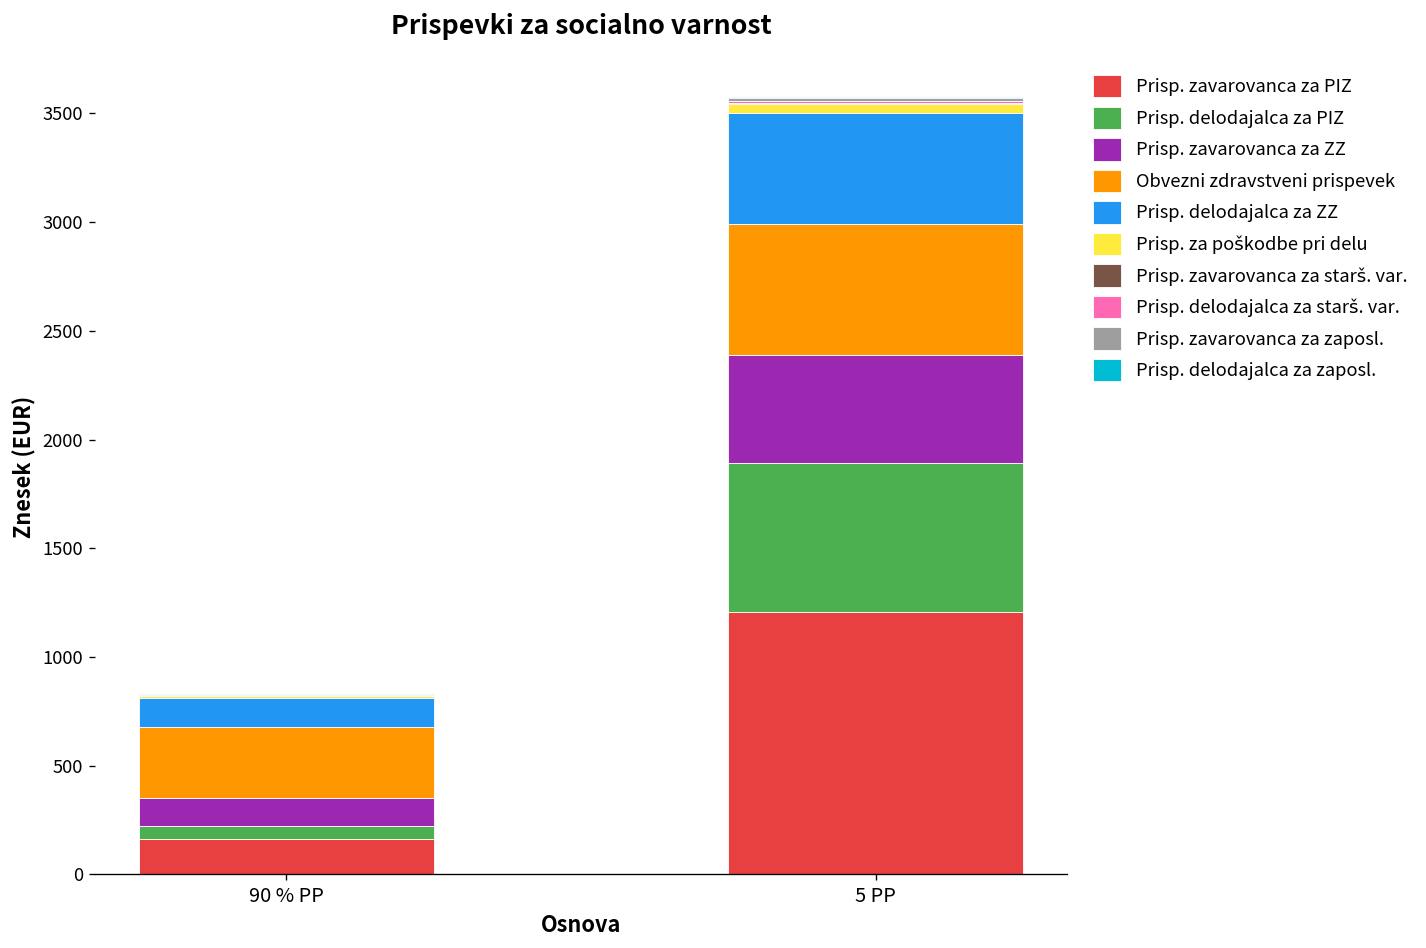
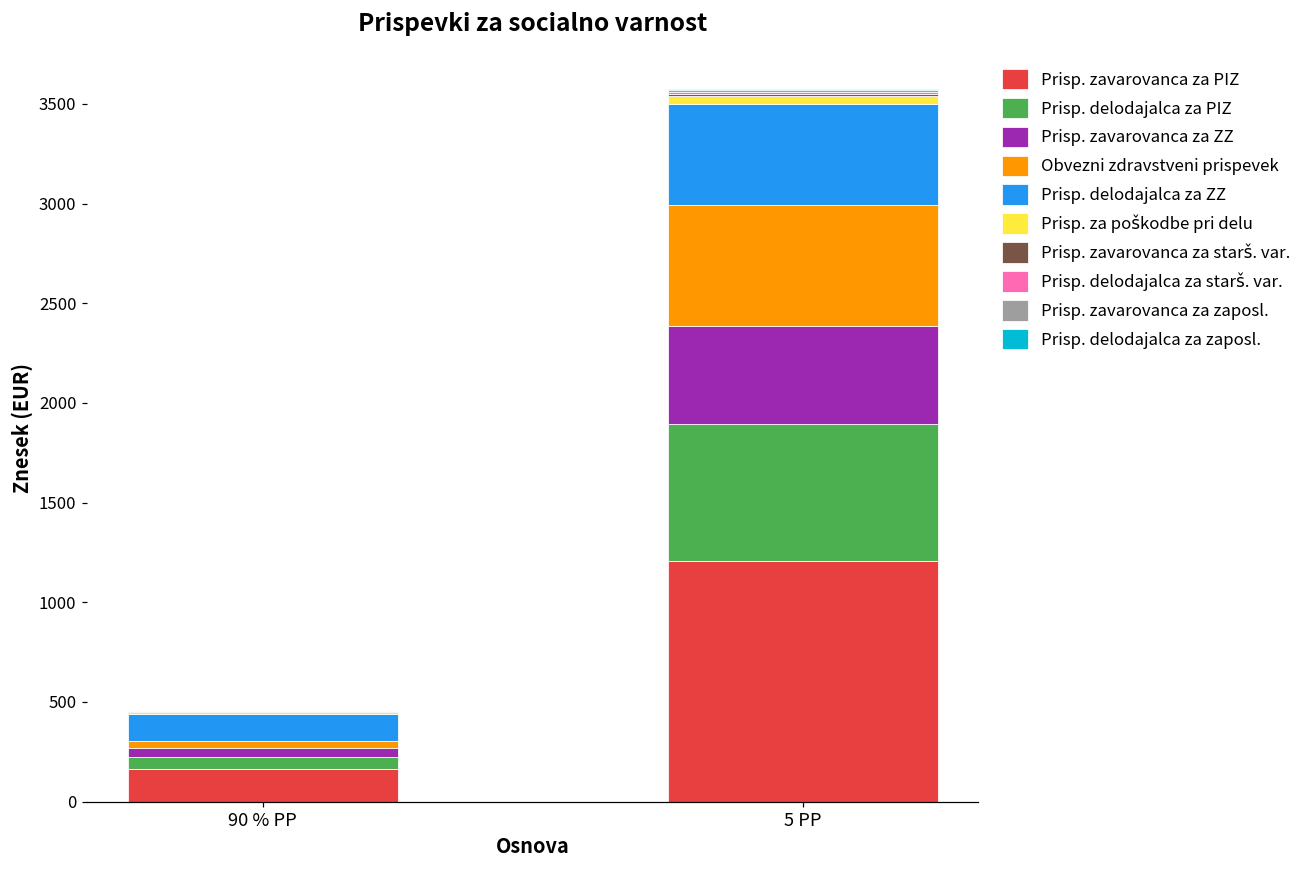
Prisp. zavarovanca za ZZ, 90 % PP: 130 -> 50
Obvezni zdravstveni prispevek, 90 % PP: 330 -> 40
